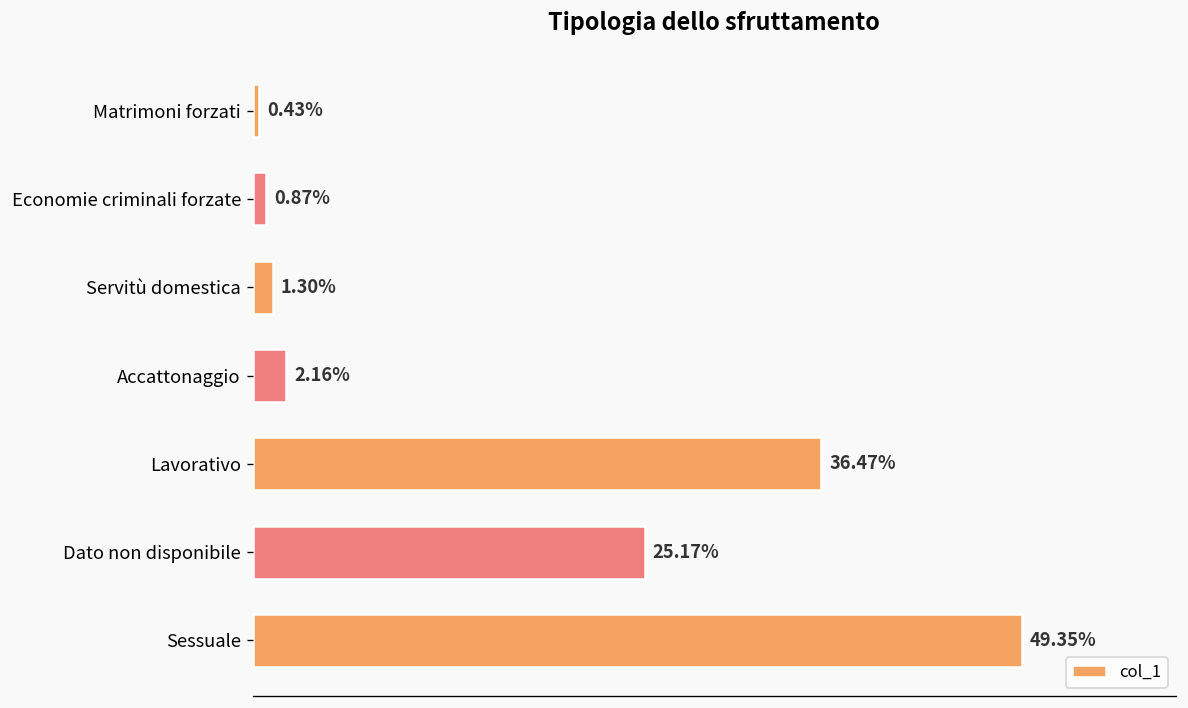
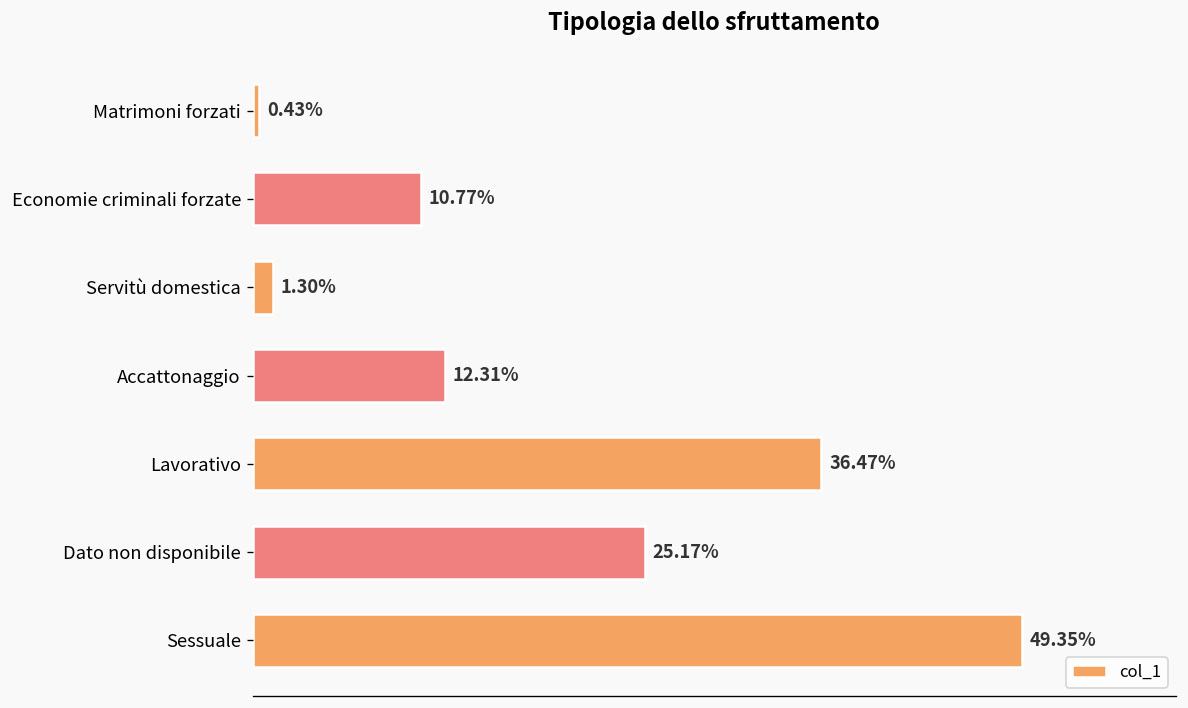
Economie criminali forzate: 0.87% -> 10.77%
Accattonaggio: 2.16% -> 12.31%
